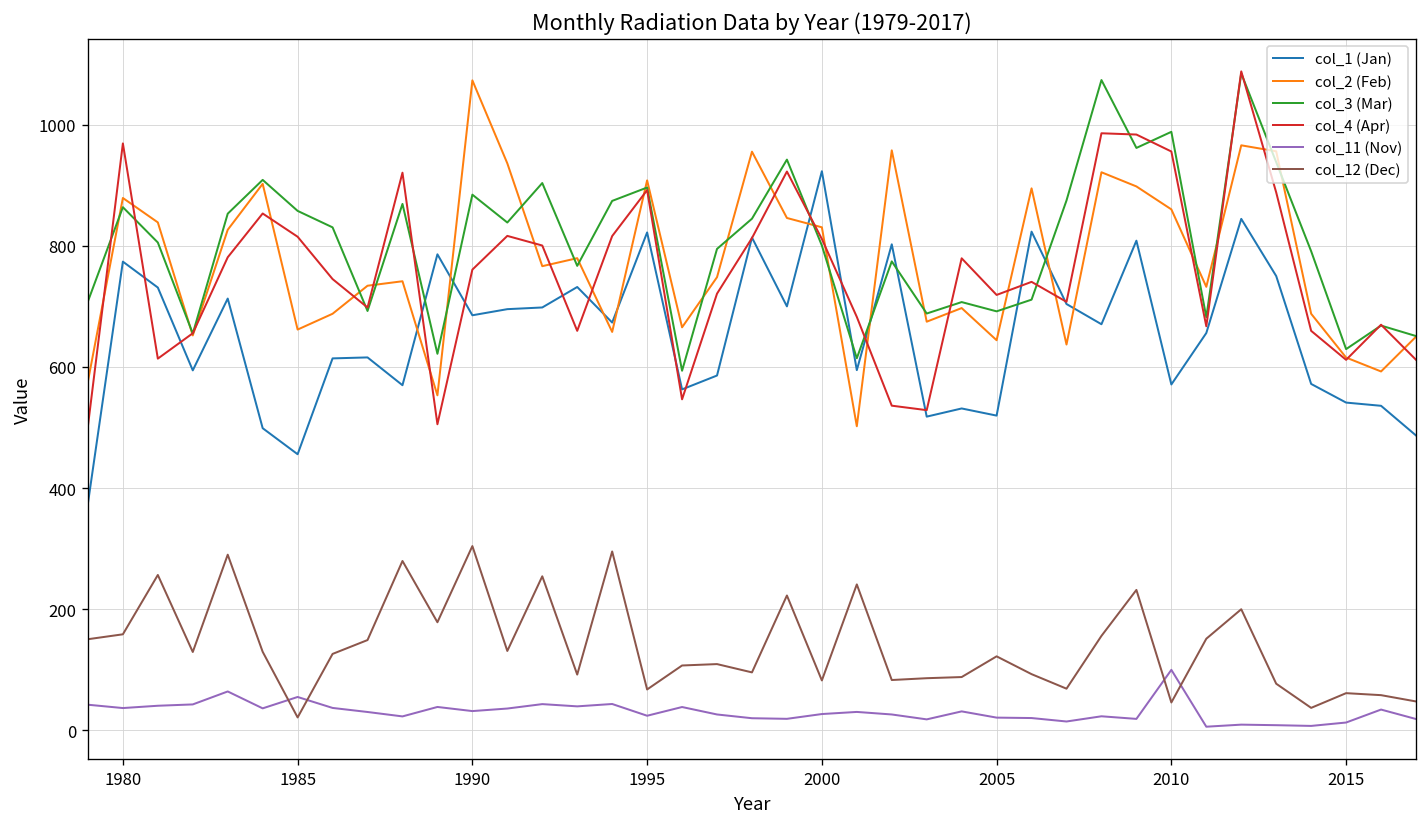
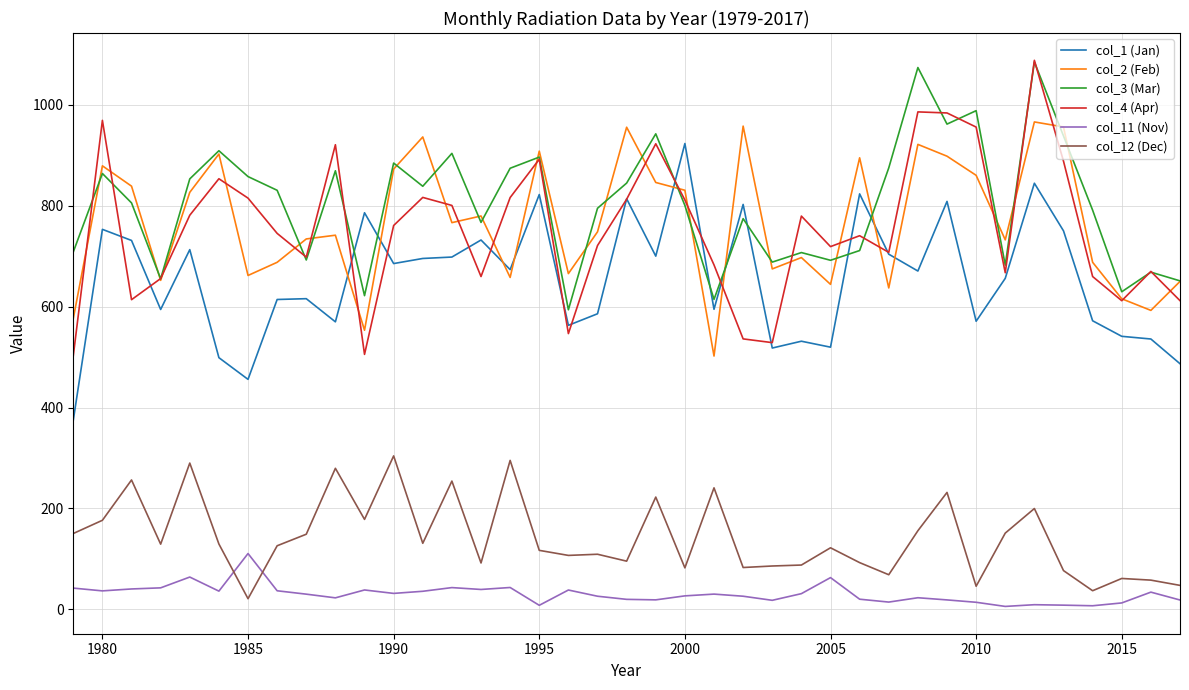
col_1 (Jan), 1980: 770 -> 750
col_12 (Dec), 1980: 160 -> 180
col_11 (Nov), 1985: 60 -> 110
col_2 (Feb), 1990: 1070 -> 870
col_11 (Nov), 1995: 20 -> 10
col_12 (Dec), 1995: 70 -> 120
col_11 (Nov), 2005: 20 -> 60
col_11 (Nov), 2010: 100 -> 10
